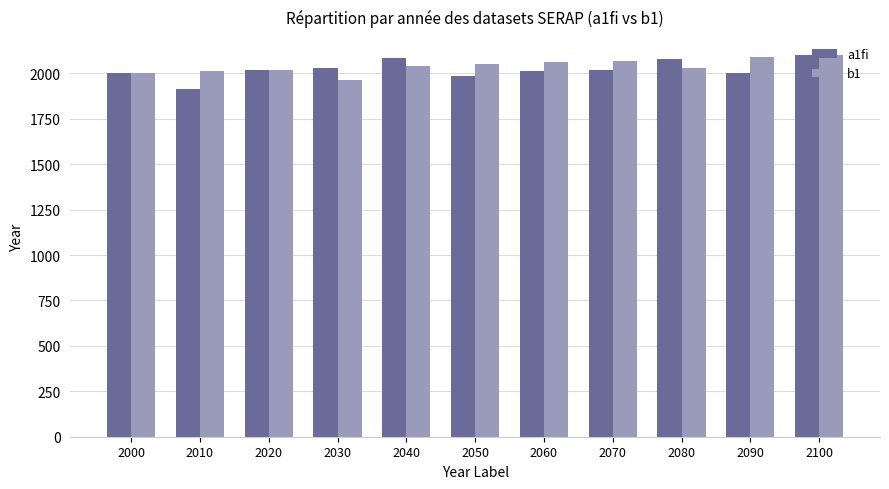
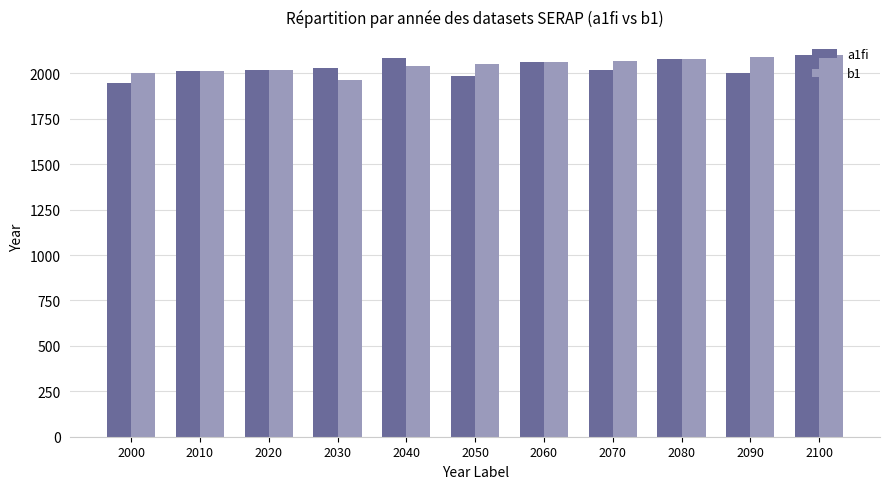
a1fi, 2000: 2000 -> 1950
a1fi, 2010: 1910 -> 2010
a1fi, 2060: 2010 -> 2060
b1, 2080: 2030 -> 2080
